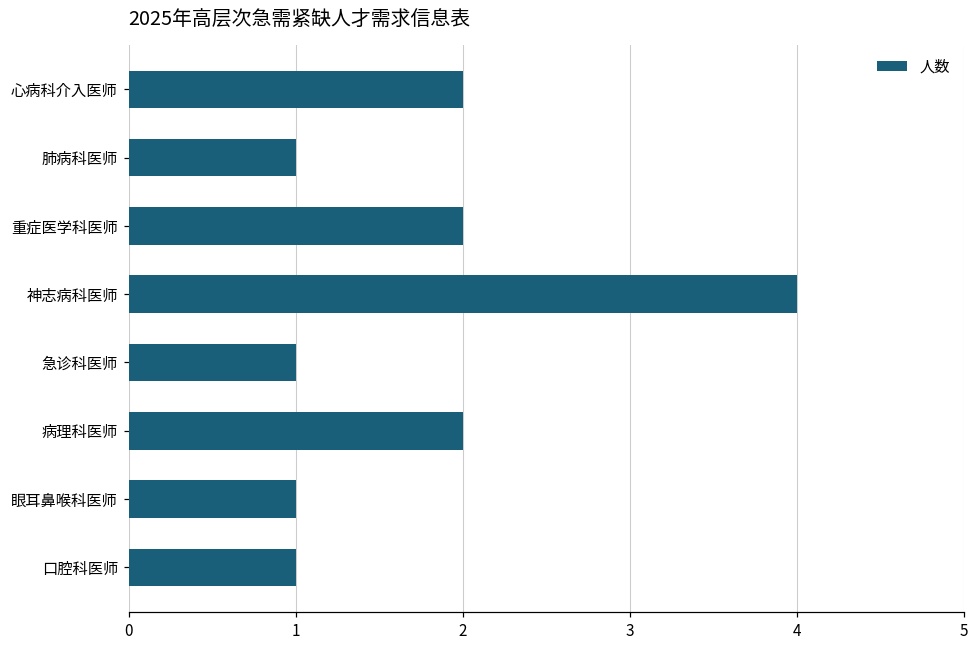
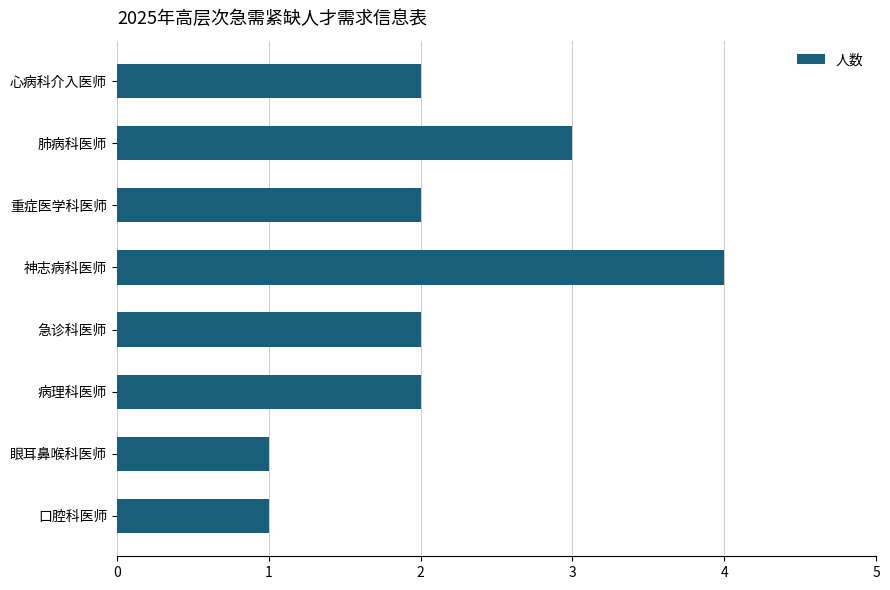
肺病科医师: 1 -> 3
急诊科医师: 1 -> 2
